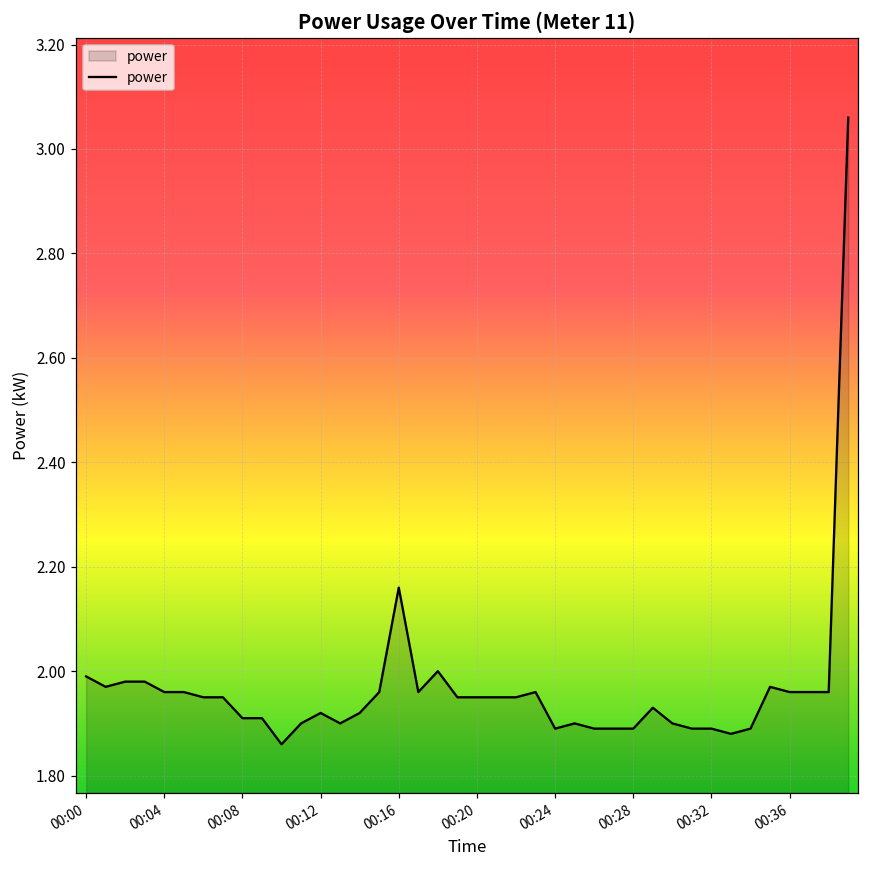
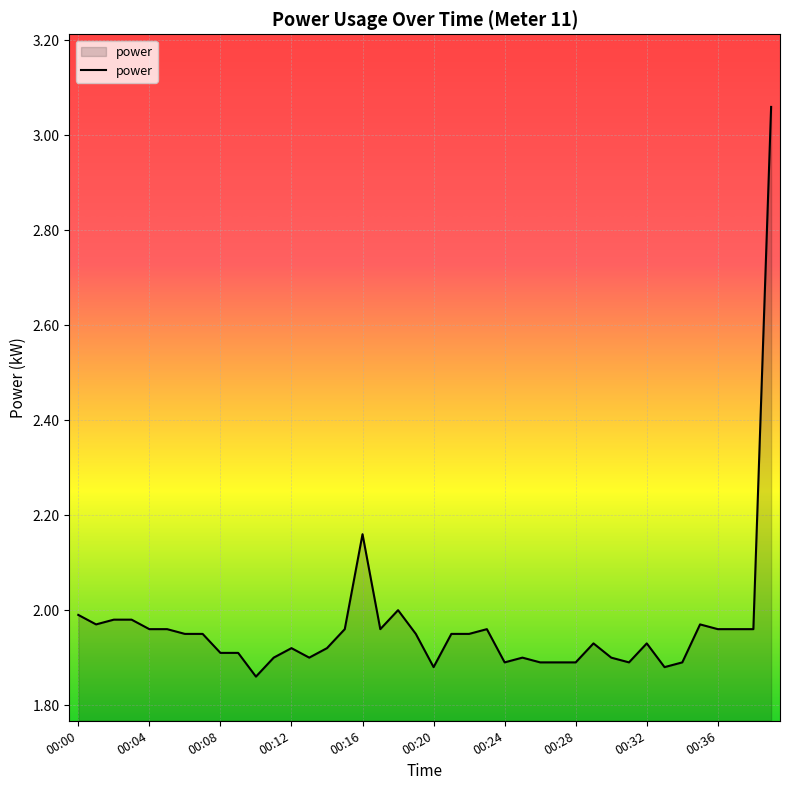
00:20: 1.95 -> 1.88
00:32: 1.89 -> 1.93
